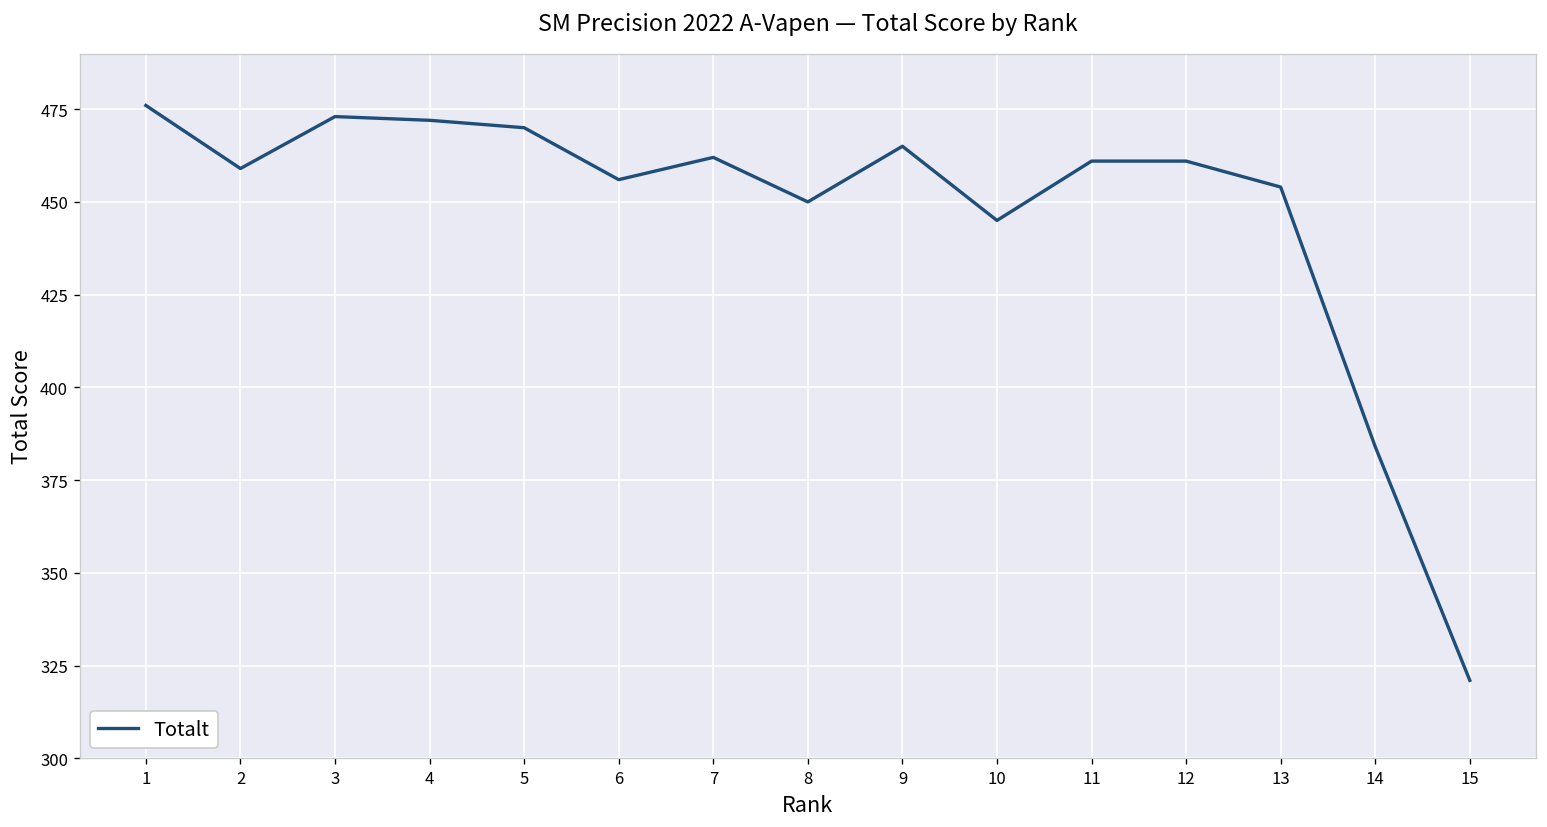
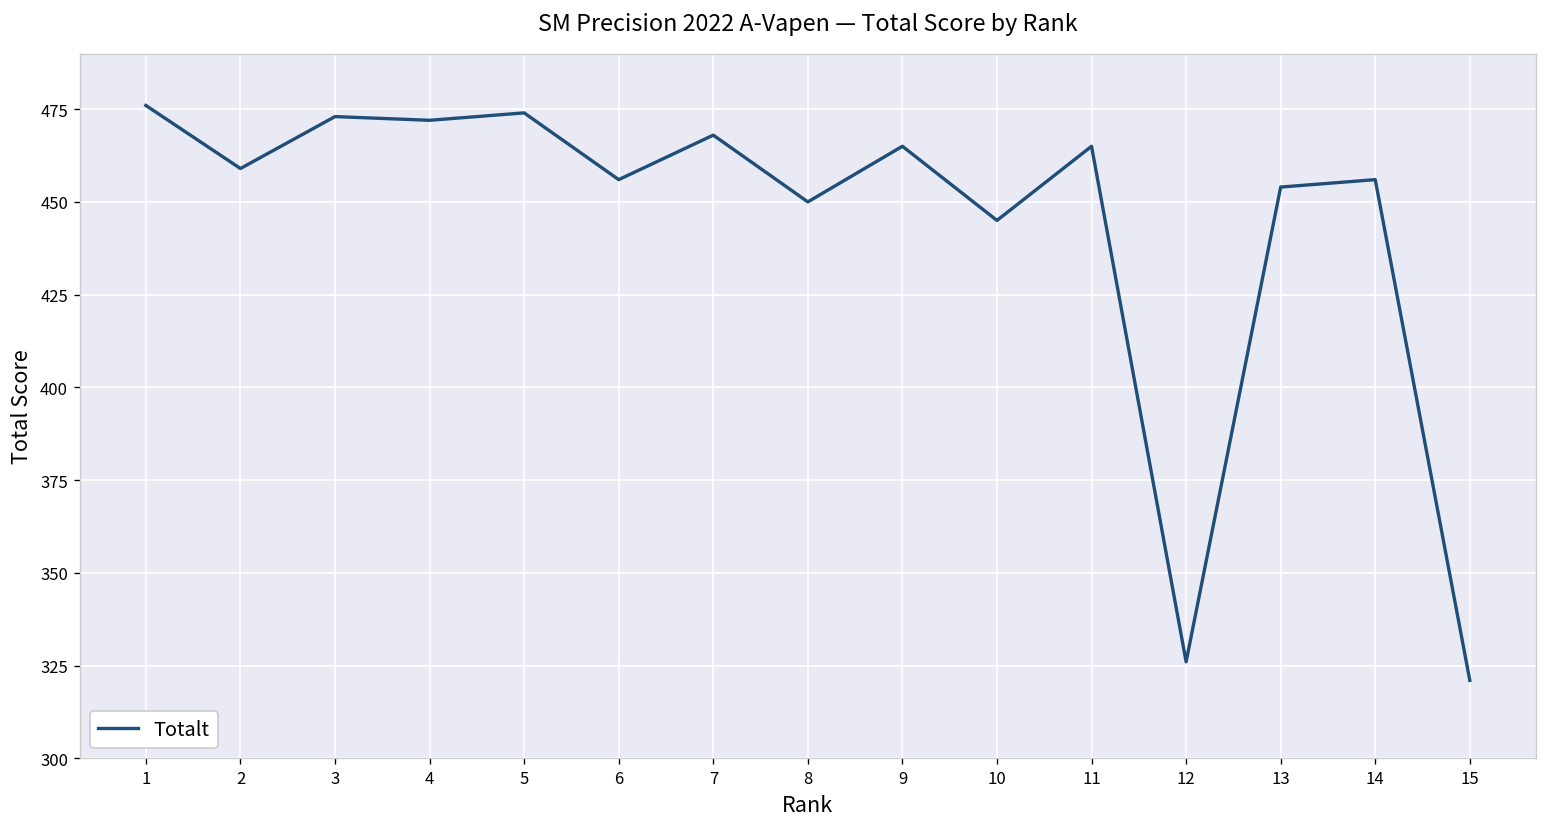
5: 470 -> 474
7: 462 -> 468
11: 461 -> 465
12: 461 -> 326
14: 384 -> 456
